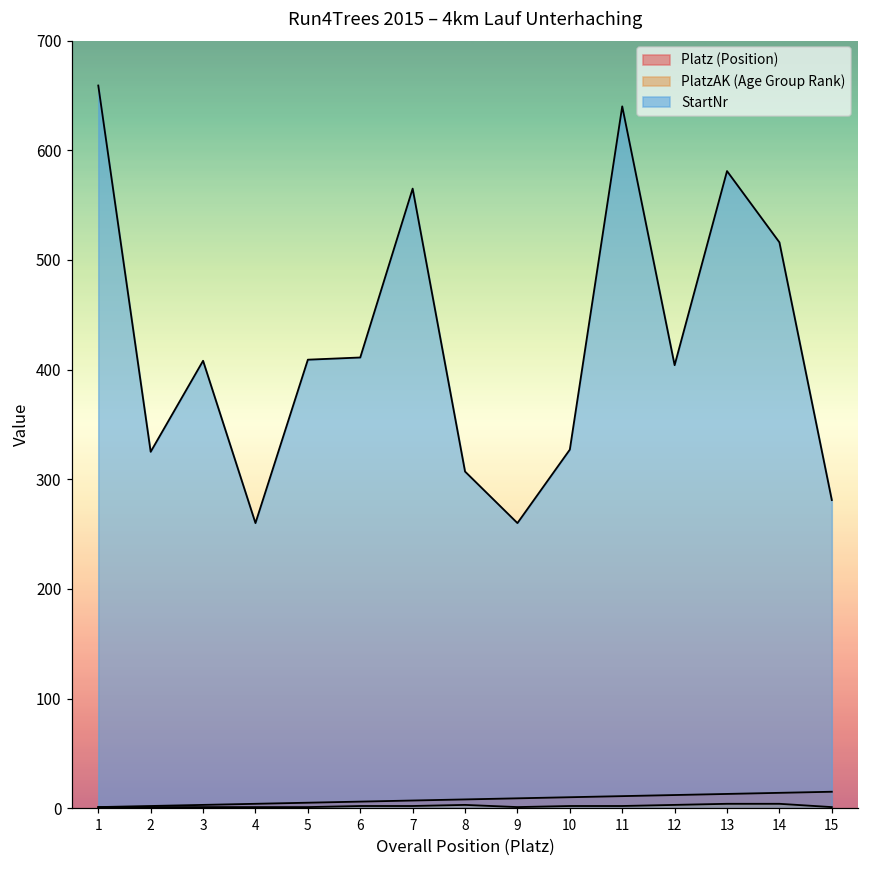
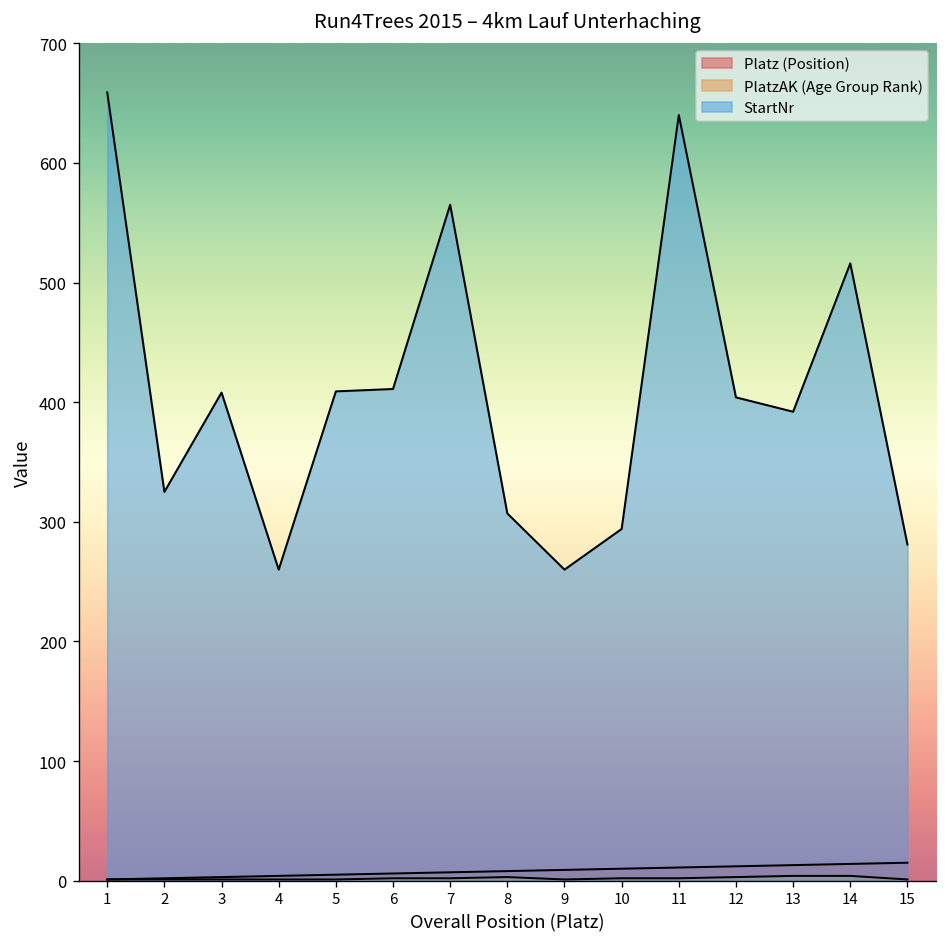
StartNr, 10: 330 -> 290
StartNr, 13: 580 -> 390
